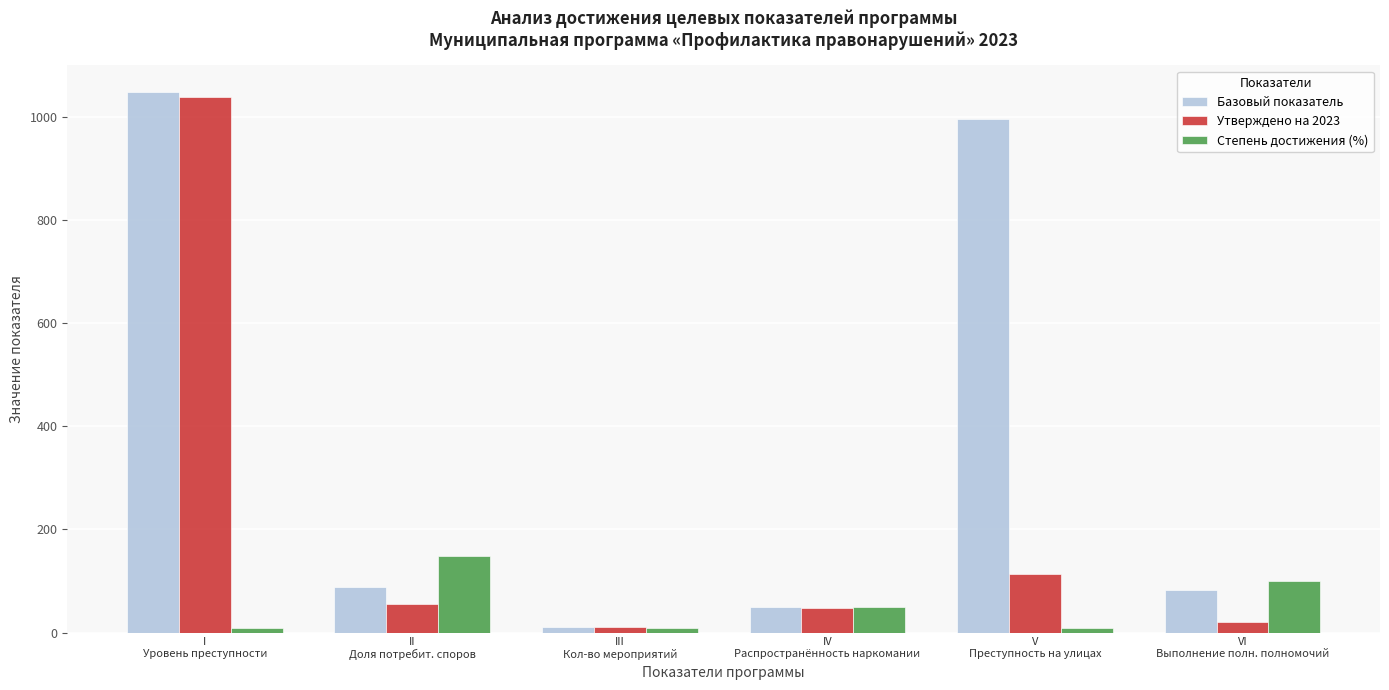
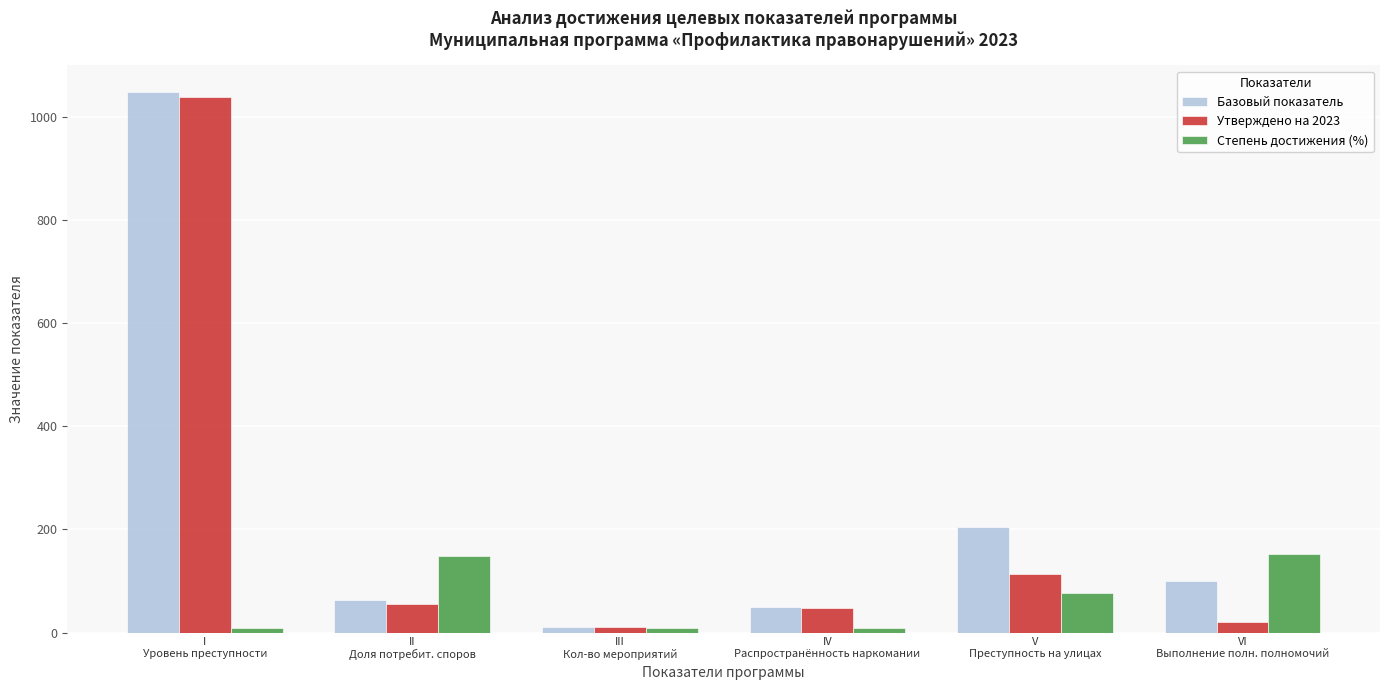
Базовый показатель, II Доля потребит. споров: 90 -> 60
Степень достижения (%), IV Распространённость наркомании: 50 -> 10
Базовый показатель, V Преступность на улицах: 1000 -> 210
Степень достижения (%), V Преступность на улицах: 10 -> 80
Базовый показатель, VI Выполнение полн. полномочий: 80 -> 100
Степень достижения (%), VI Выполнение полн. полномочий: 100 -> 150
